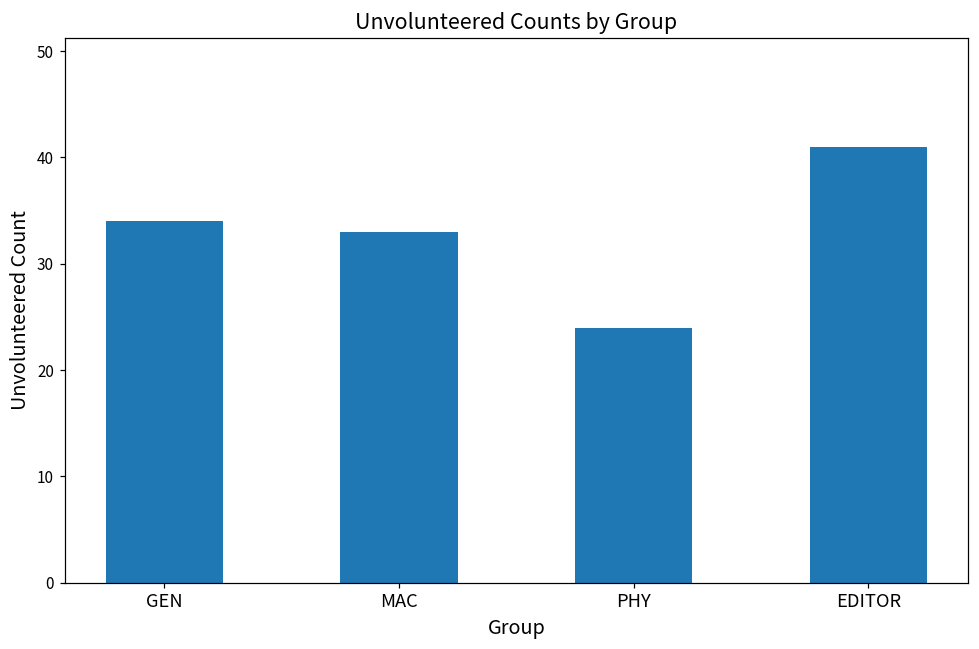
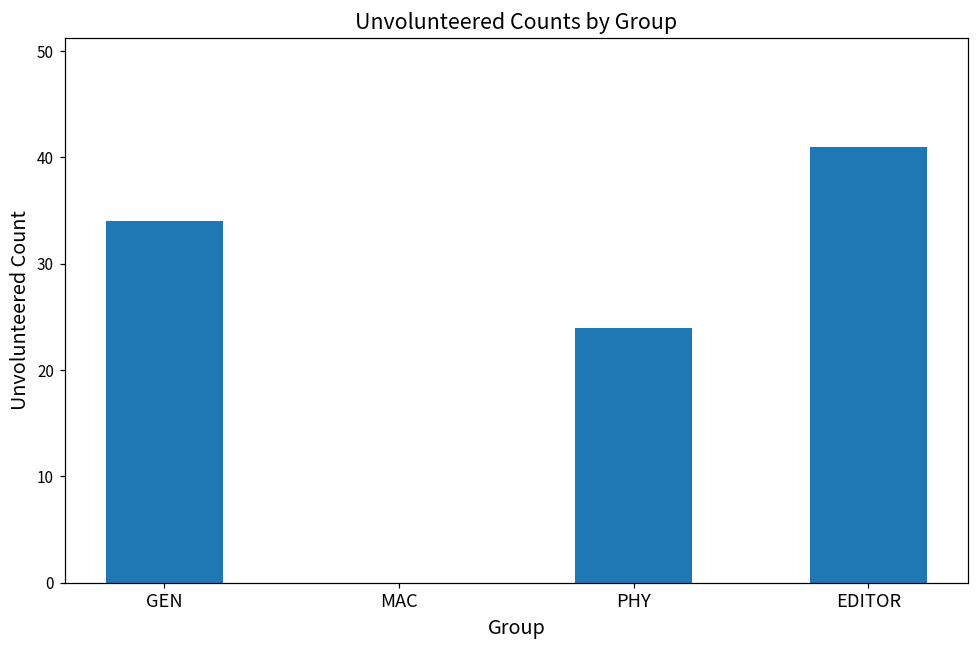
MAC: 33 -> 0
